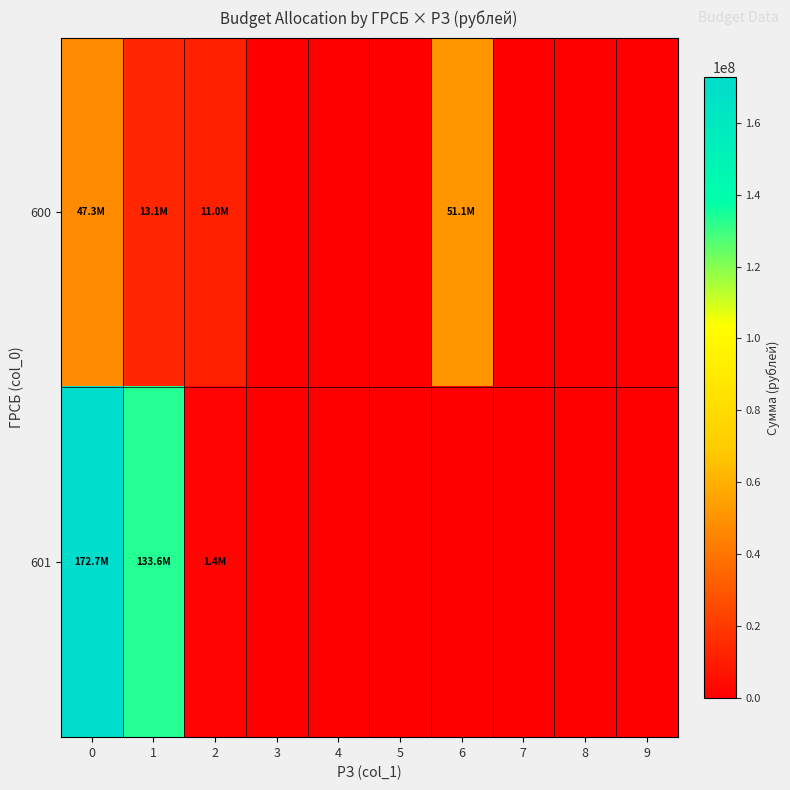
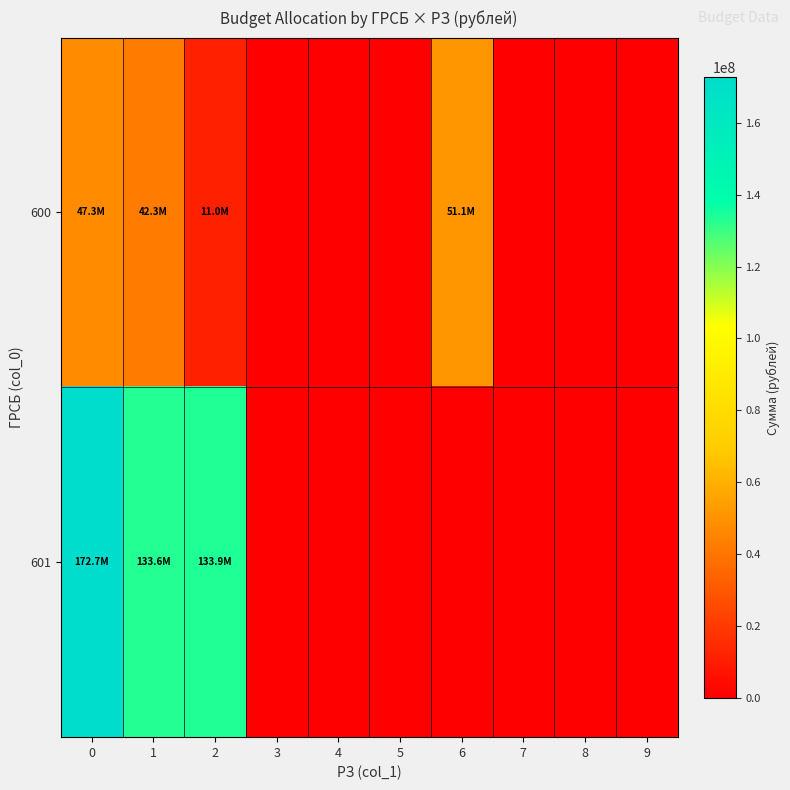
600, 1: 13.1M -> 42.3M
601, 2: 1.4M -> 133.9M
